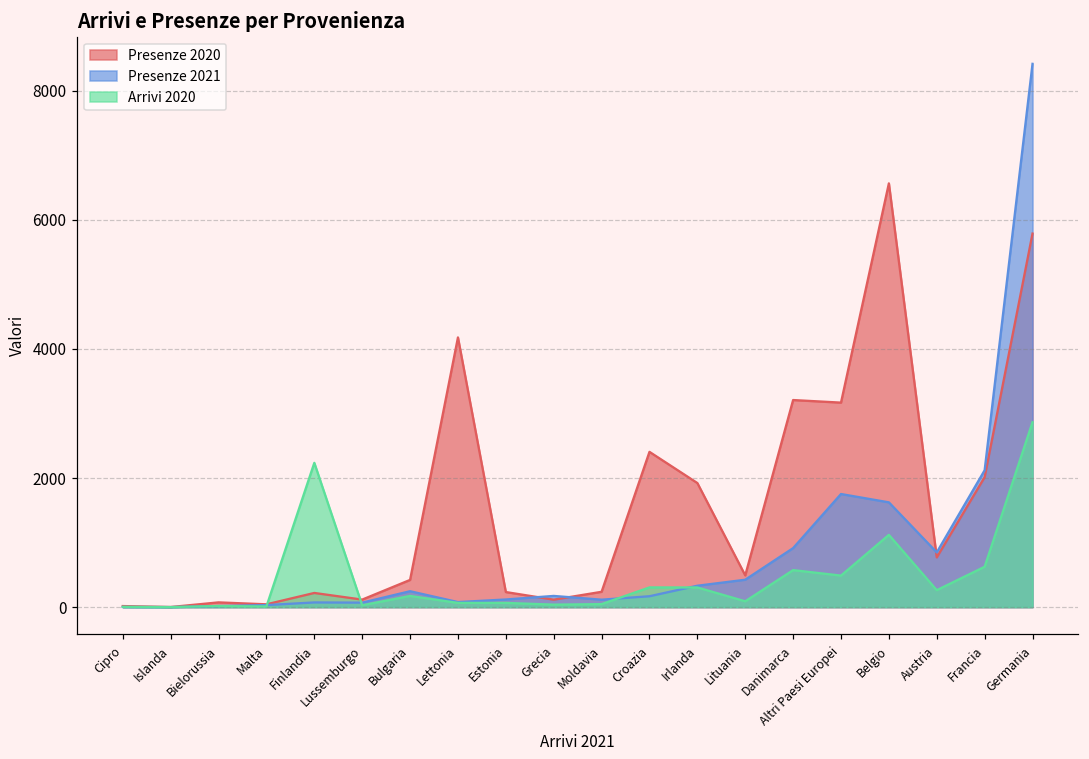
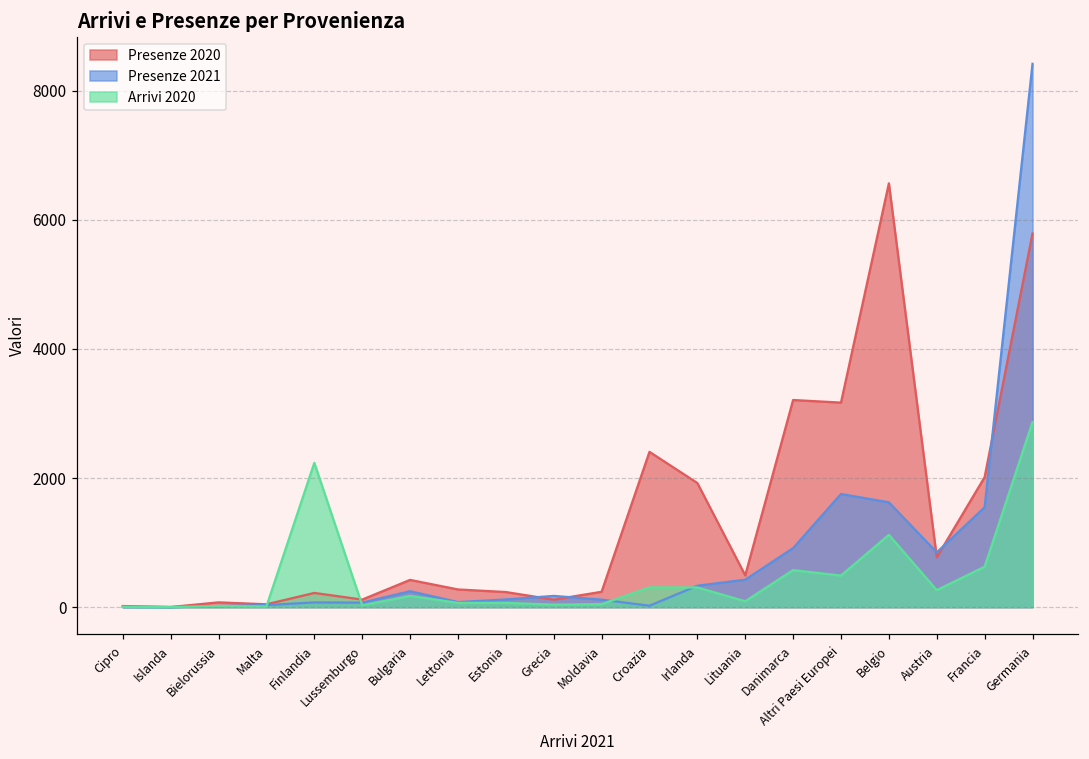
Presenze 2020, Lettonia: 4200 -> 300
Presenze 2021, Croazia: 200 -> 0
Presenze 2021, Francia: 2100 -> 1500
